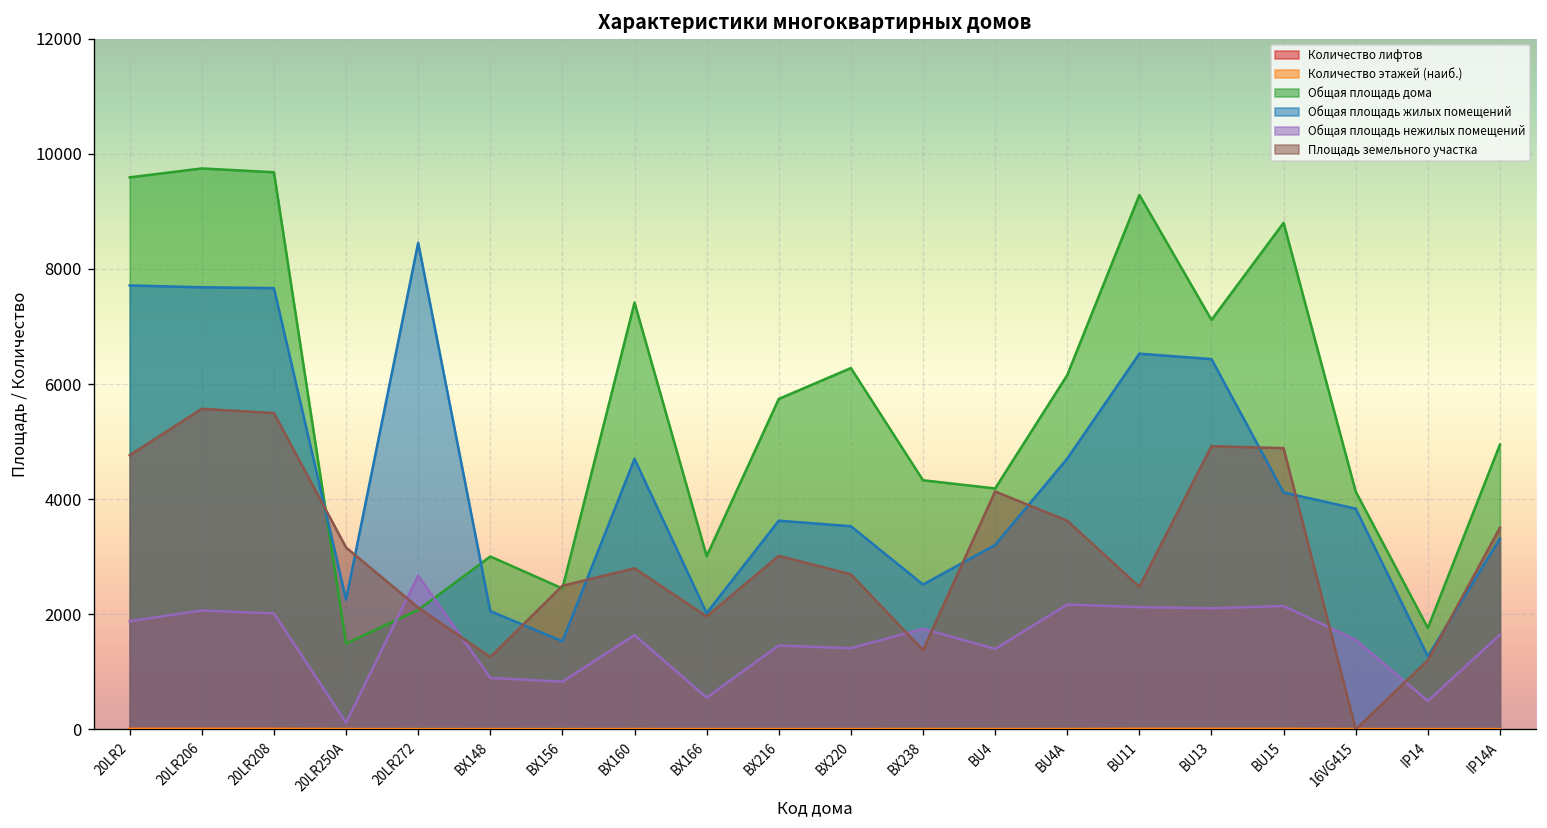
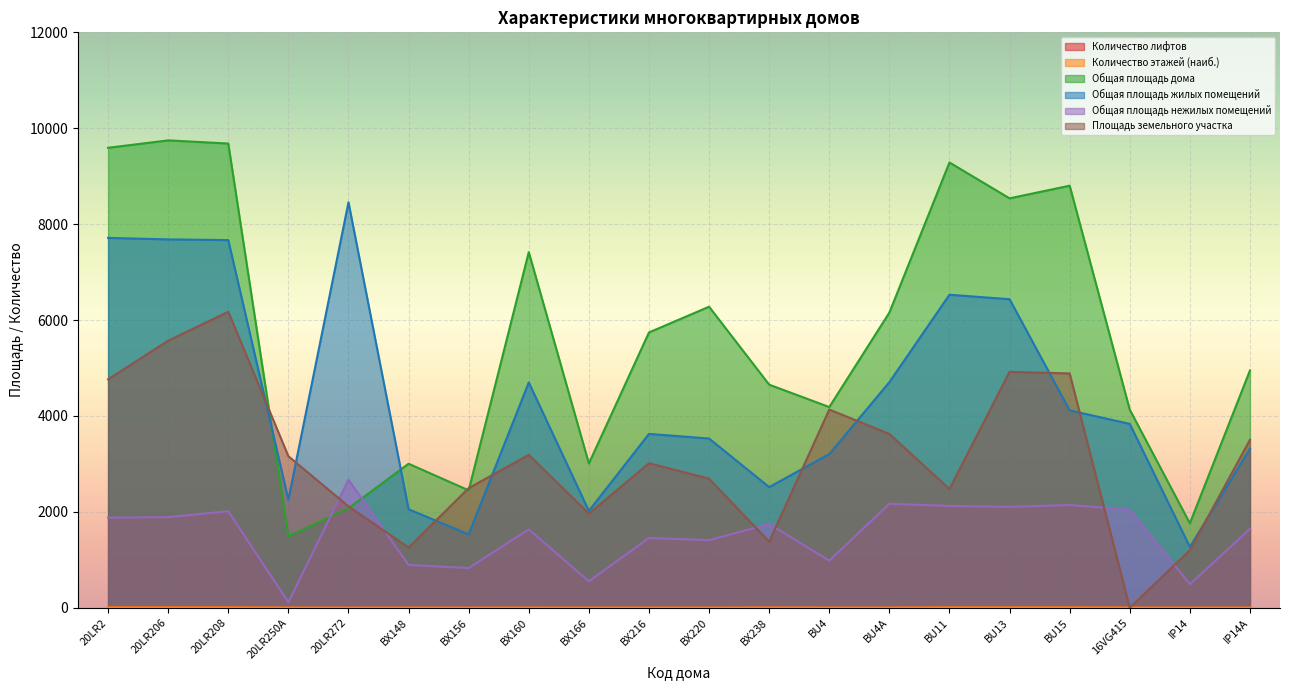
Общая площадь нежилых помещений, 20LR206: 2100 -> 1900
Площадь земельного участка, 20LR208: 5500 -> 6200
Площадь земельного участка, BX160: 2800 -> 3200
Общая площадь дома, BX238: 4300 -> 4700
Общая площадь нежилых помещений, BU4: 1400 -> 1000
Общая площадь дома, BU13: 7100 -> 8500
Общая площадь нежилых помещений, 16VG415: 1600 -> 2000
